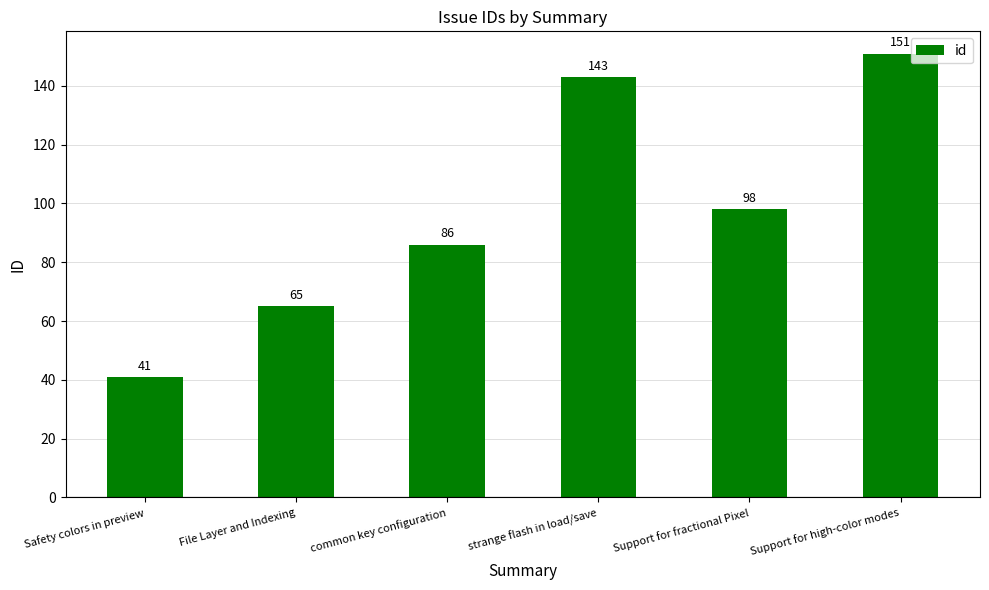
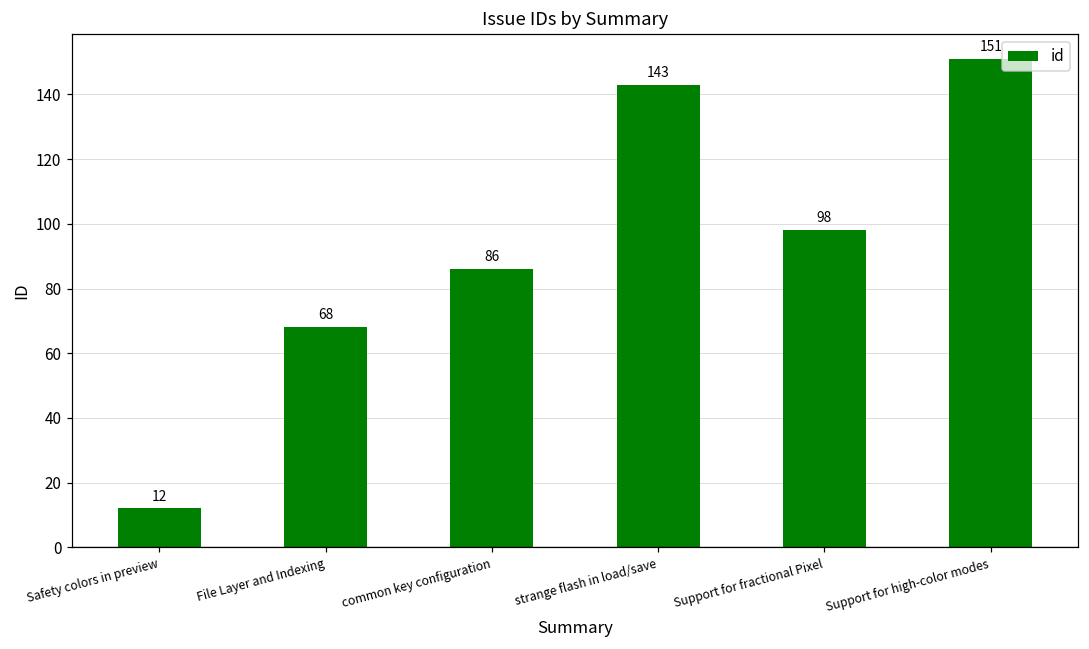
Safety colors in preview: 41 -> 12
File Layer and Indexing: 65 -> 68
